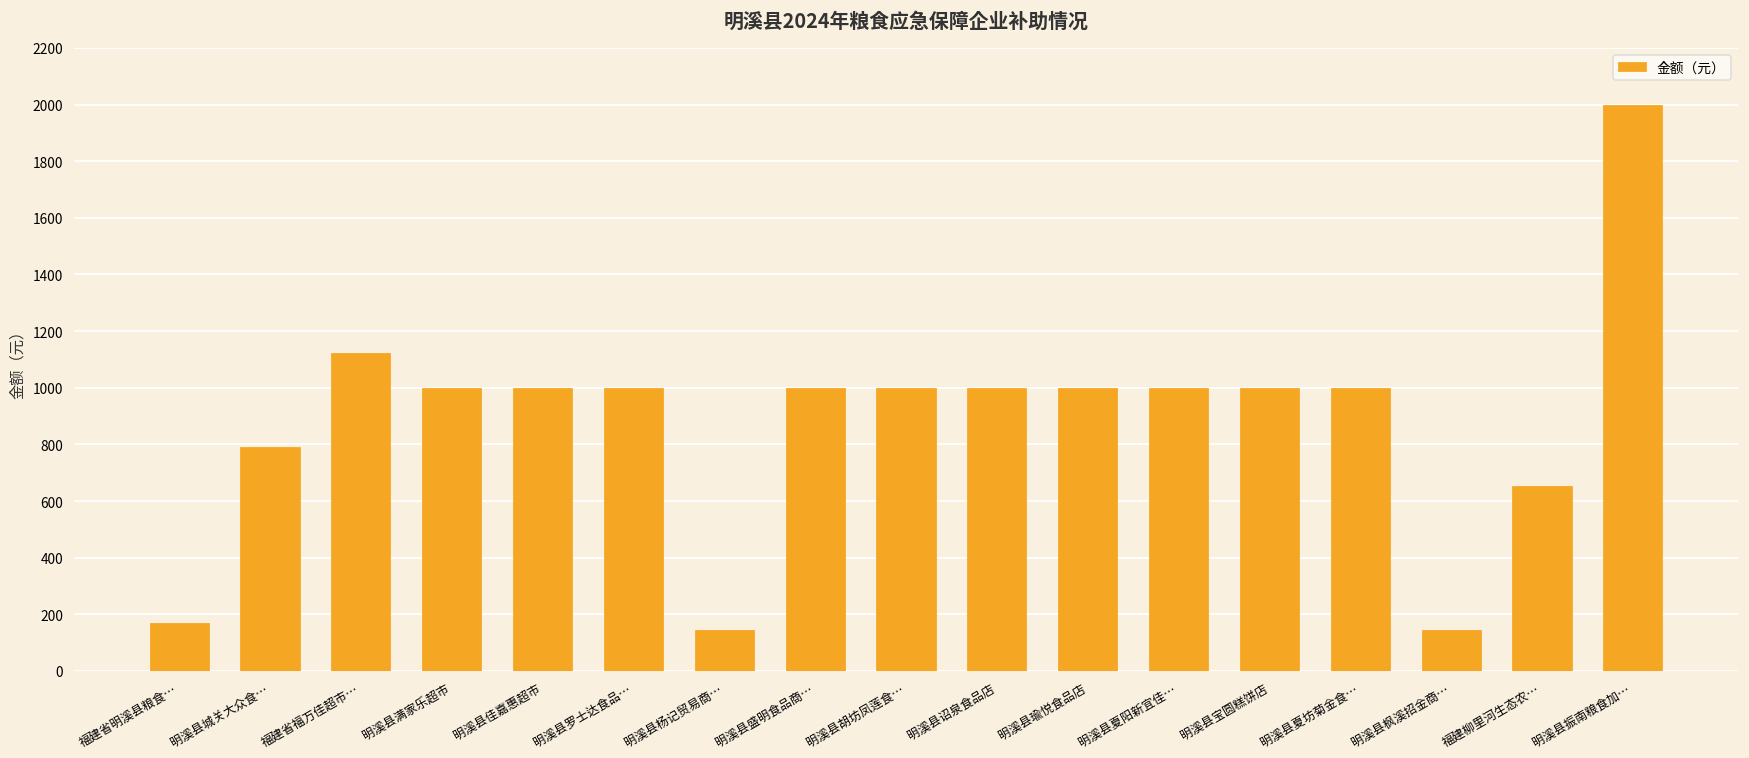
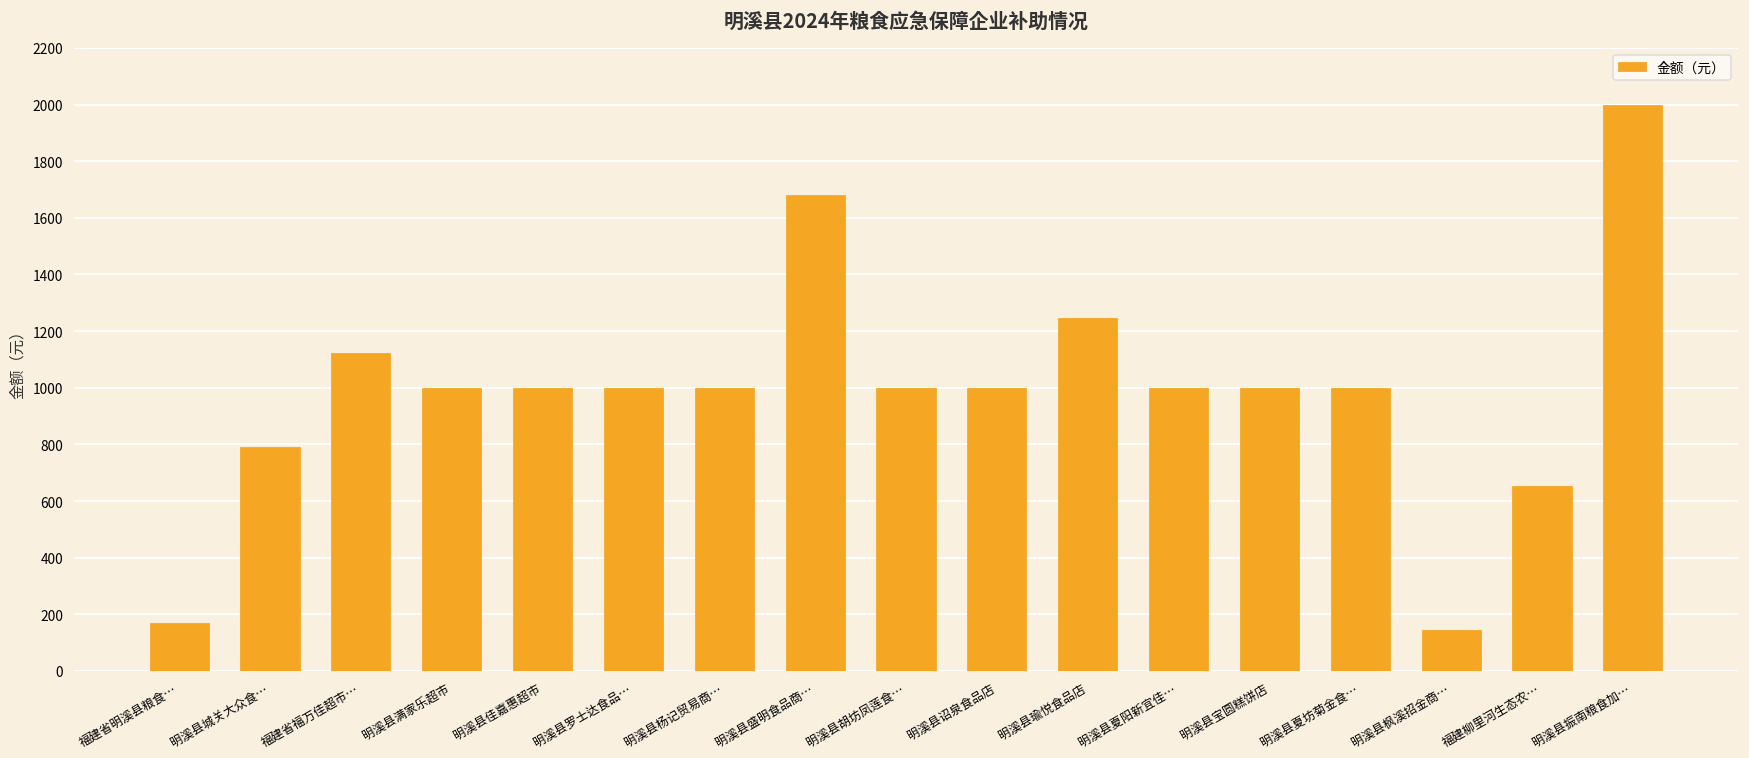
明溪县杨记贸易商…: 140 -> 1000
明溪县盛明食品商…: 1000 -> 1680
明溪县瑜悦食品店: 1000 -> 1250
